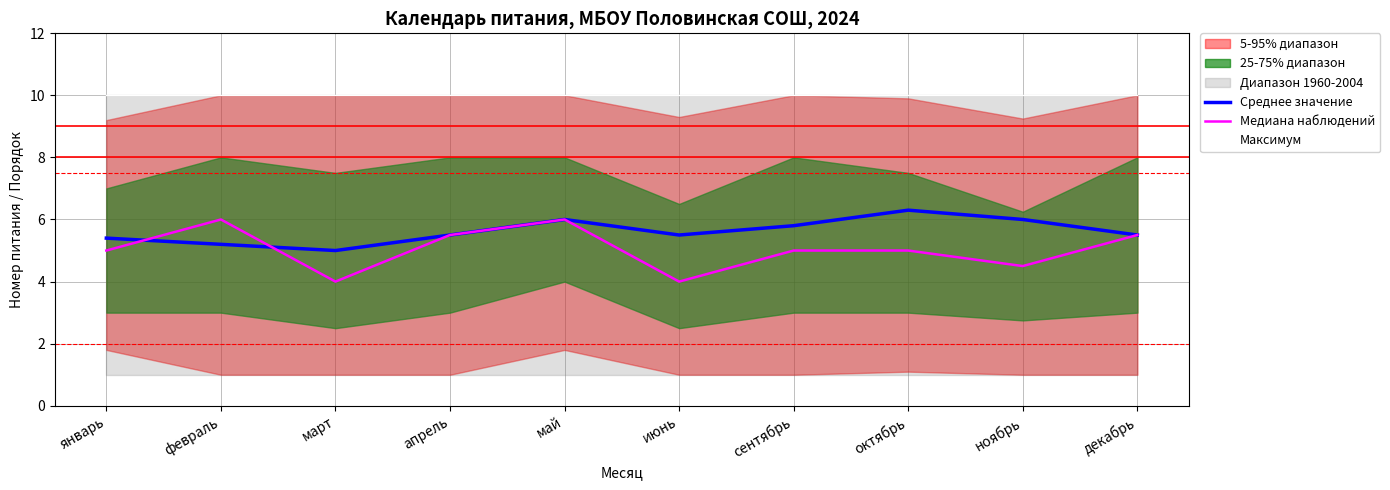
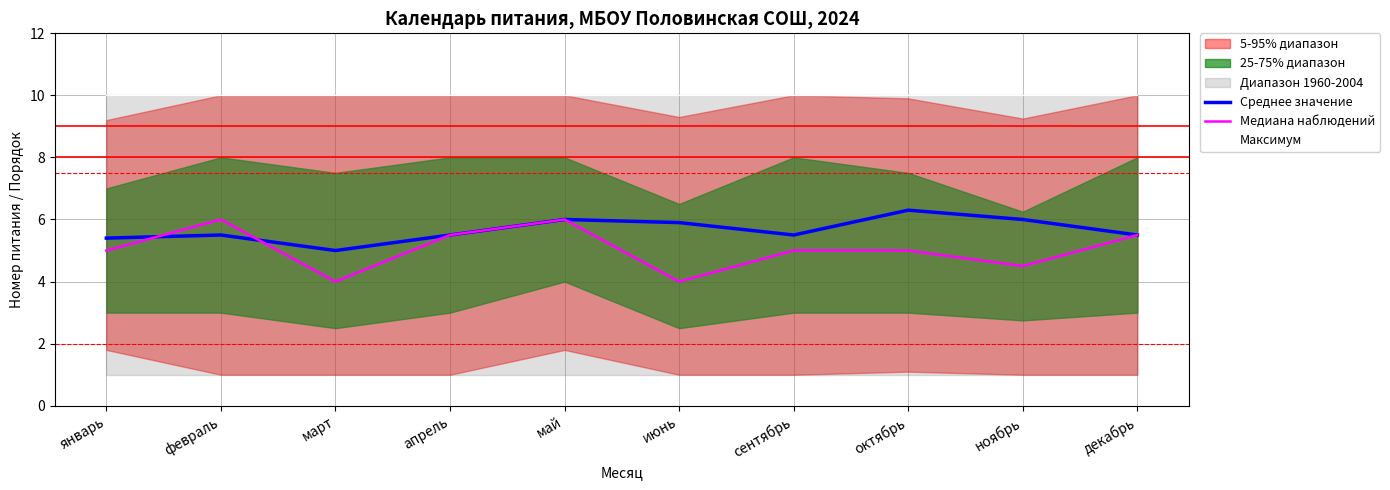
Среднее значение, февраль: 5.2 -> 5.5
Среднее значение, июнь: 5.5 -> 5.9
Среднее значение, сентябрь: 5.8 -> 5.5
